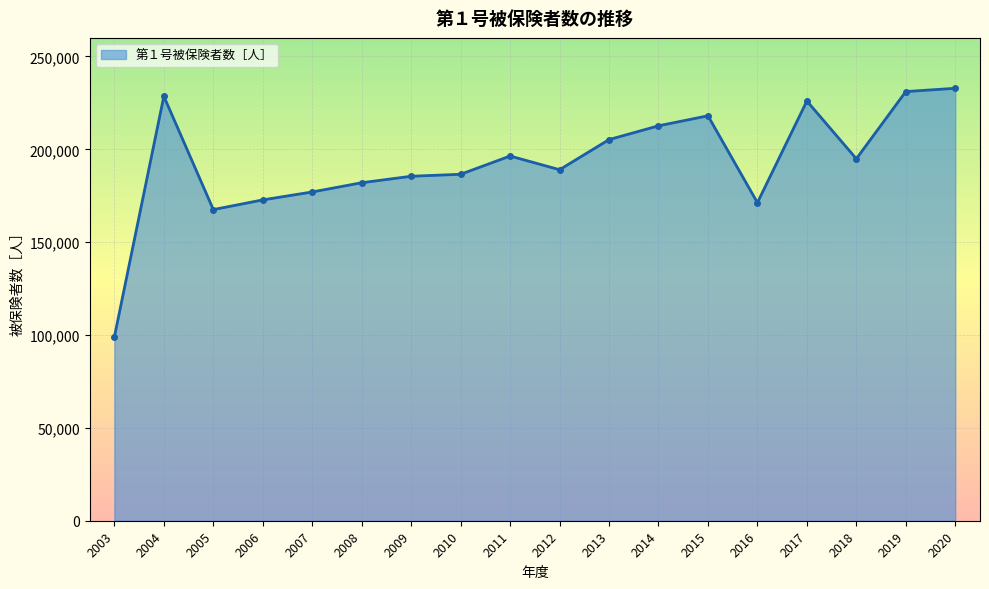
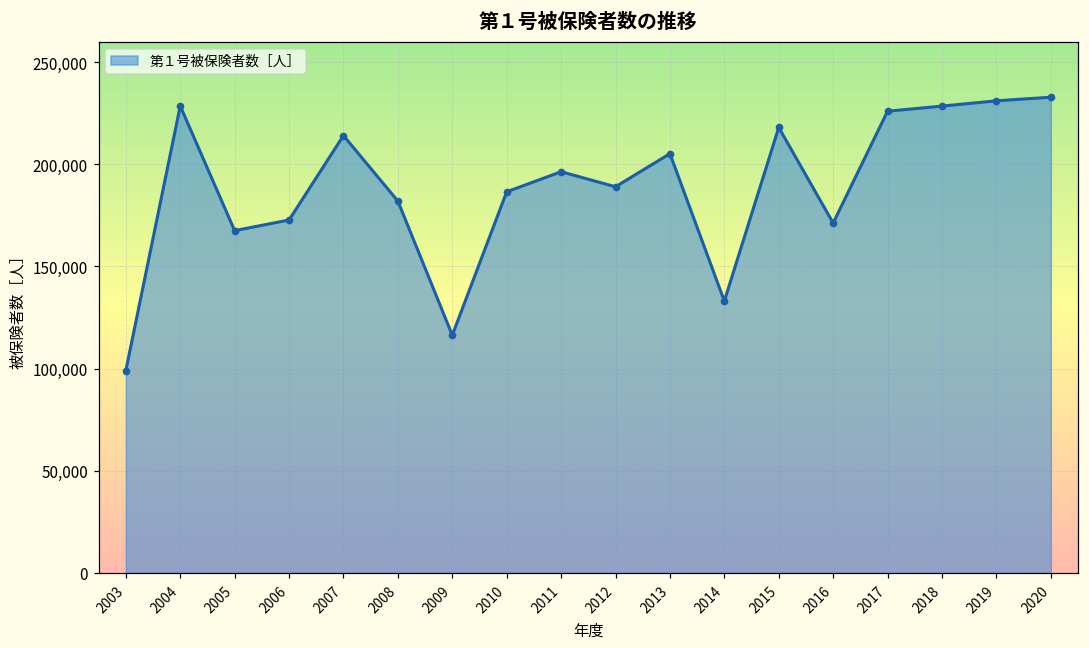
2007: 177,000 -> 214,000
2009: 185,000 -> 116,000
2014: 213,000 -> 133,000
2018: 195,000 -> 229,000
